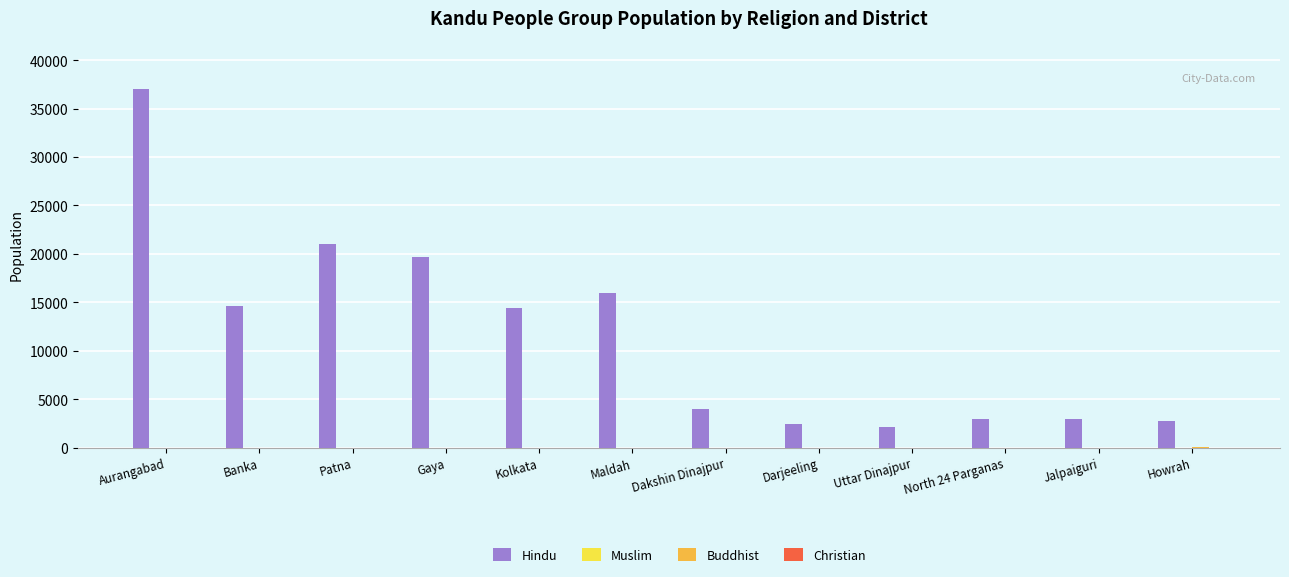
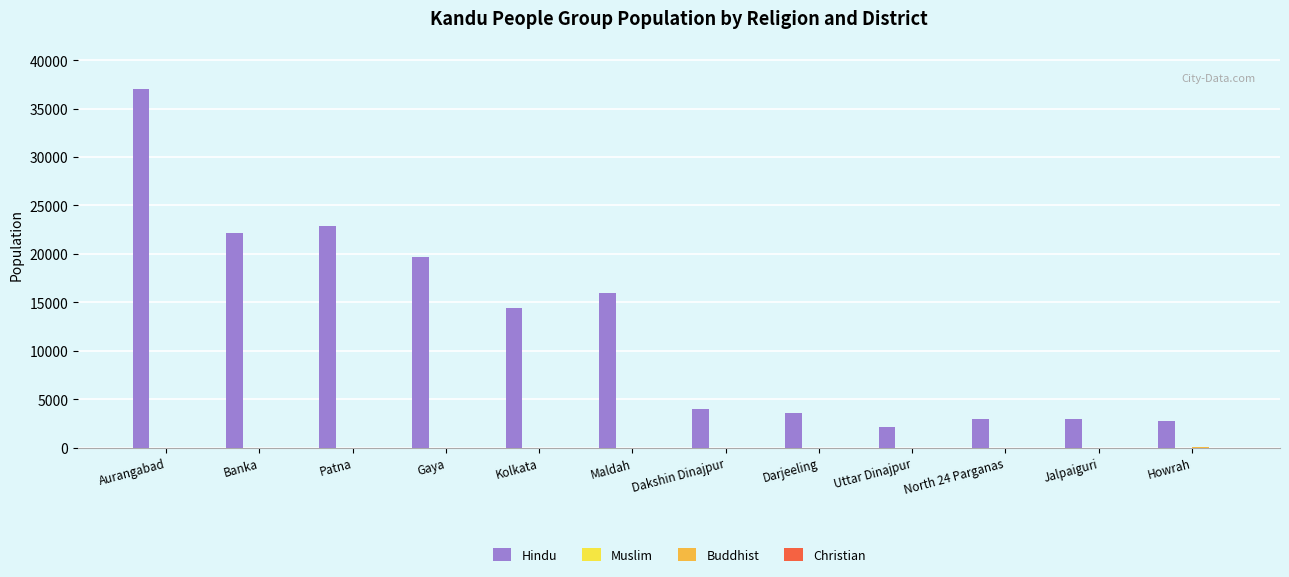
Hindu, Banka: 15000 -> 22000
Hindu, Patna: 21000 -> 23000
Hindu, Darjeeling: 2000 -> 4000
